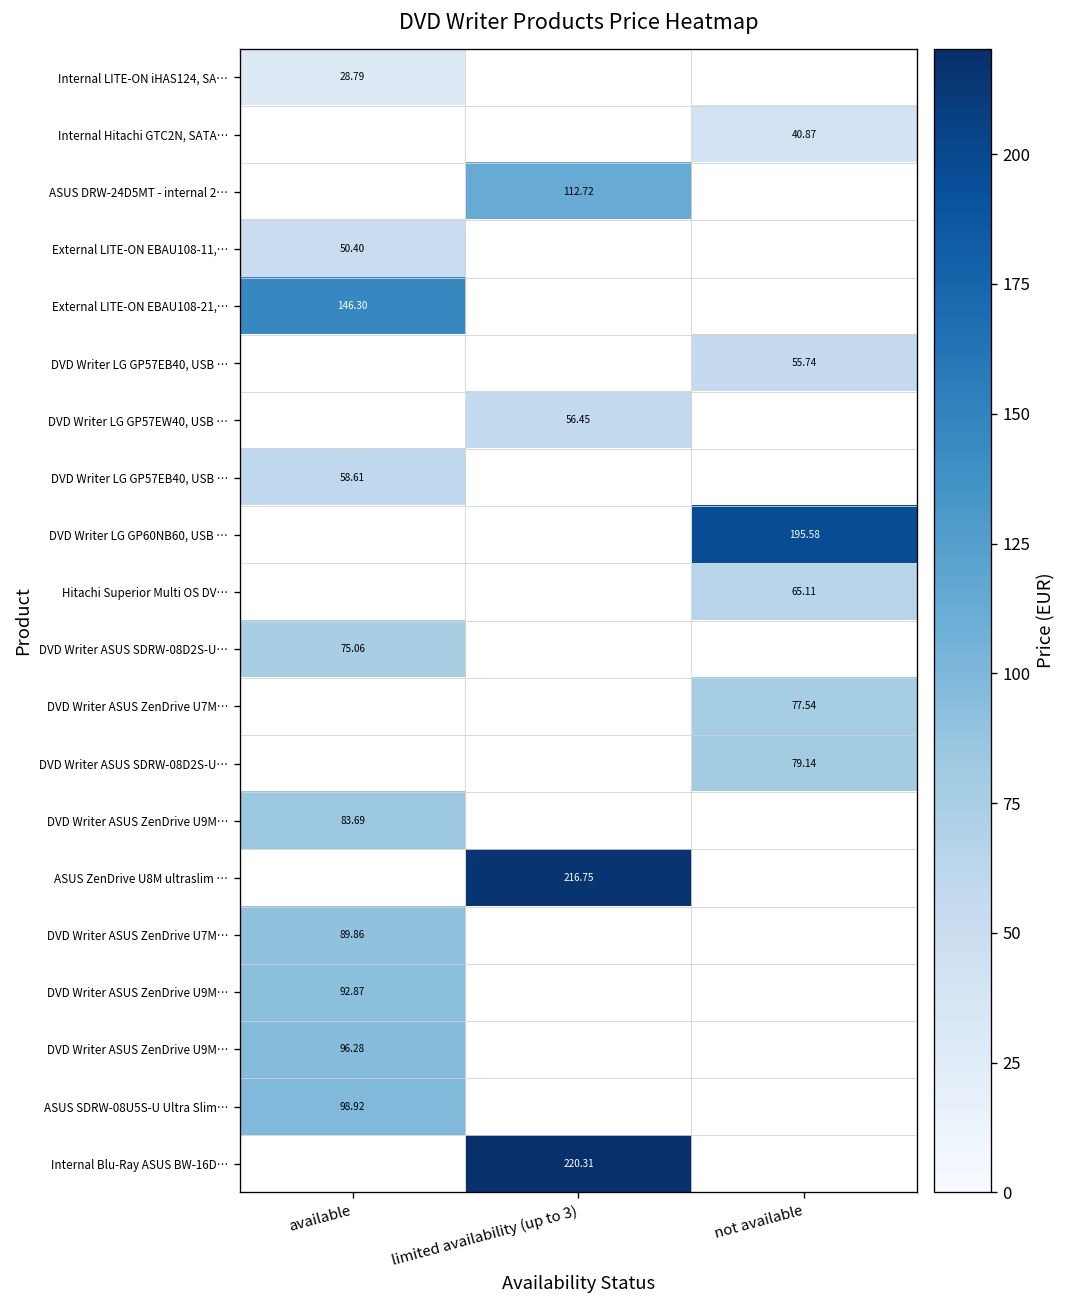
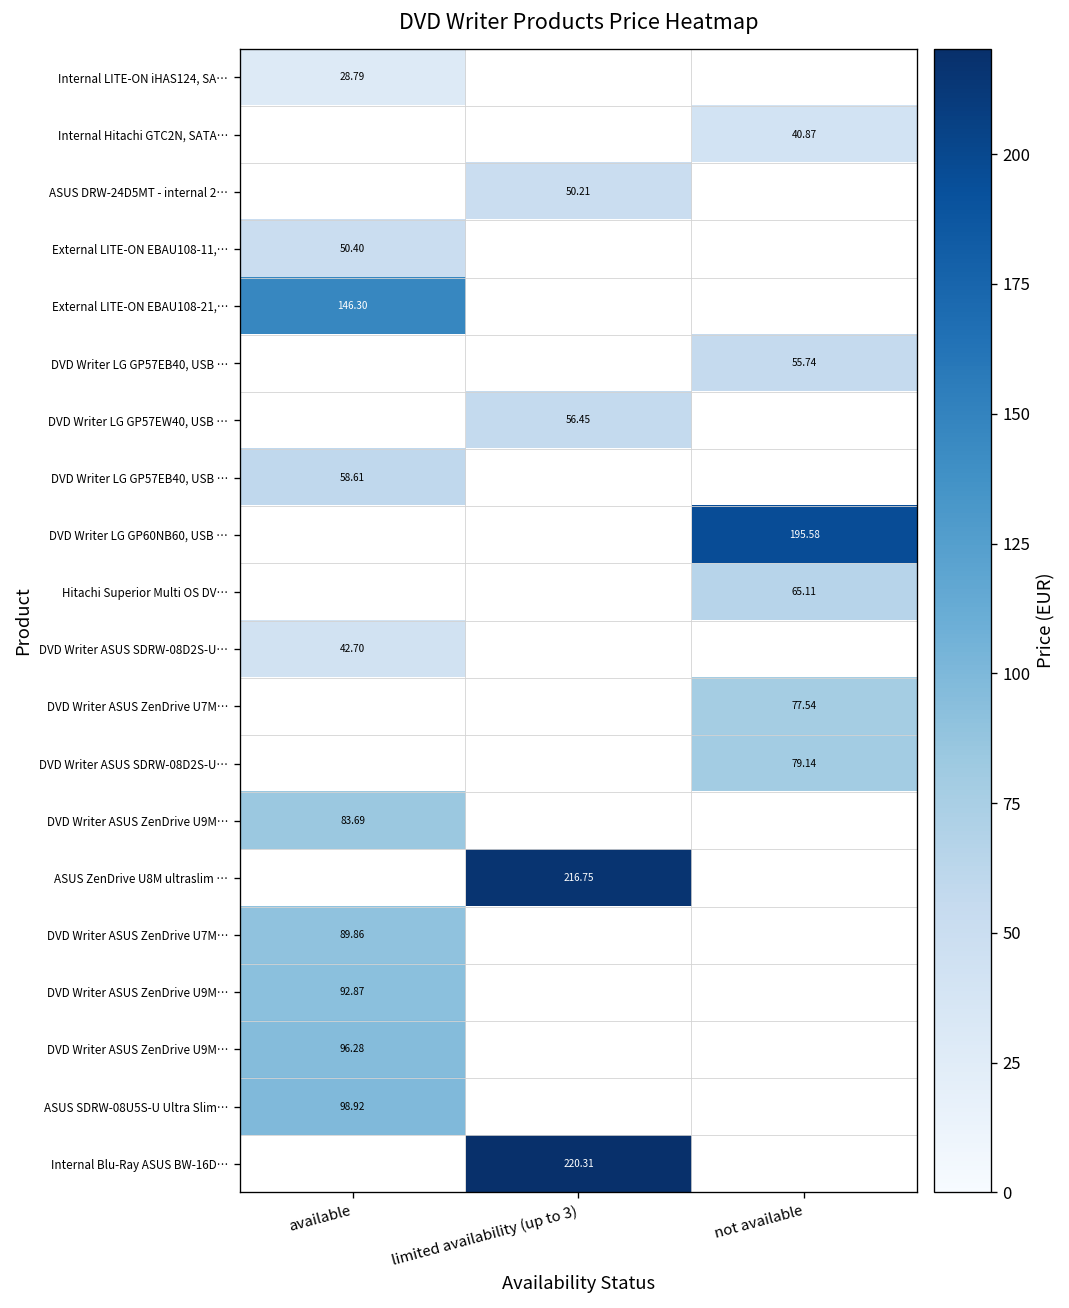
ASUS DRW-24D5MT - internal 2…, limited availability (up to 3): 112.72 -> 50.21
DVD Writer ASUS SDRW-08D2S-U…, available: 75.06 -> 42.70
